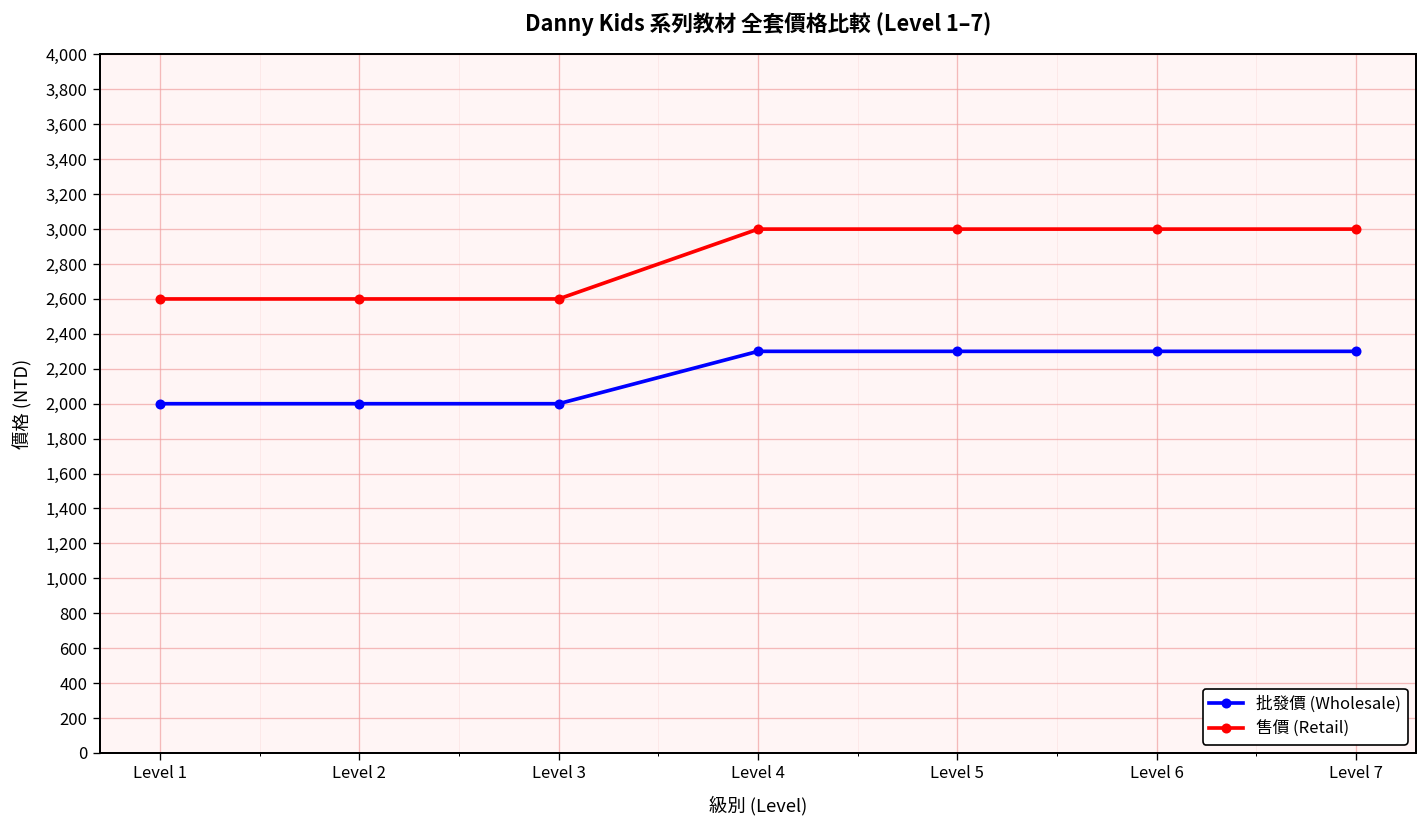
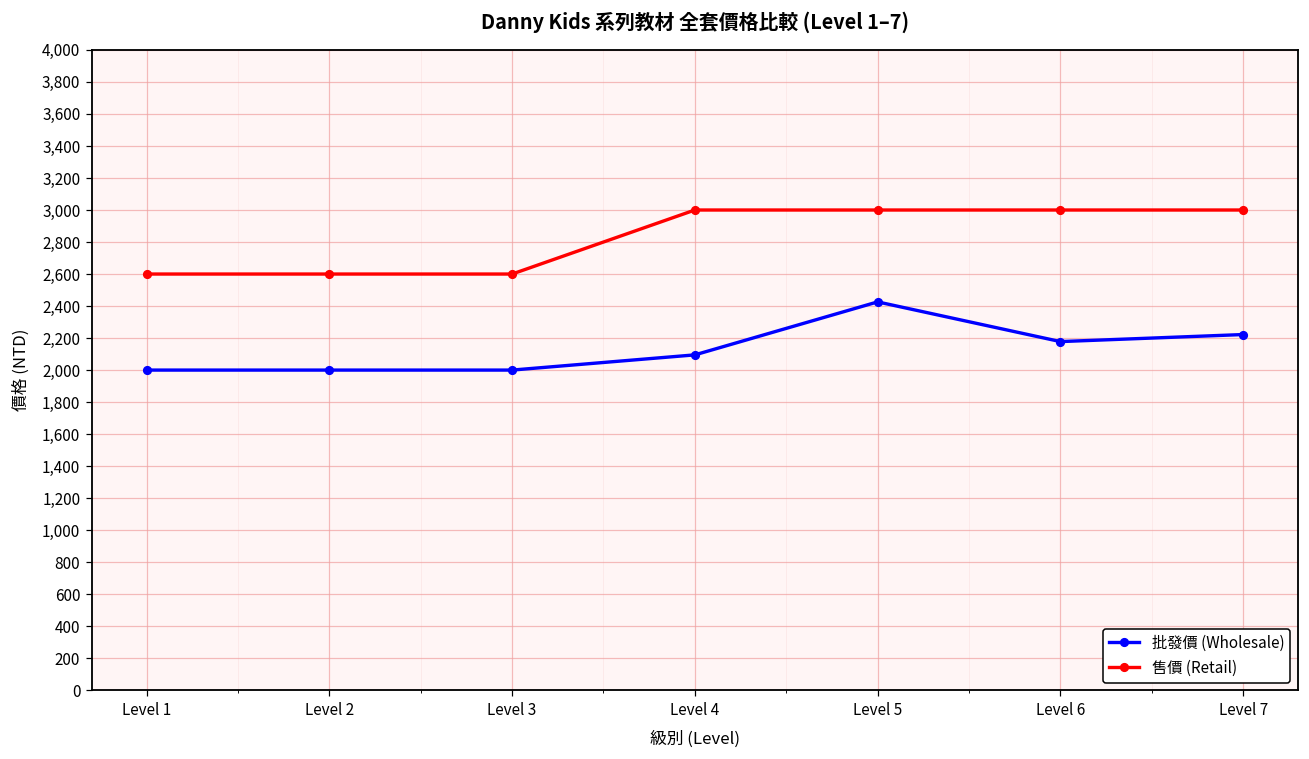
批發價 (Wholesale), Level 4: 2,300 -> 2,100
批發價 (Wholesale), Level 5: 2,300 -> 2,430
批發價 (Wholesale), Level 6: 2,300 -> 2,180
批發價 (Wholesale), Level 7: 2,300 -> 2,220
